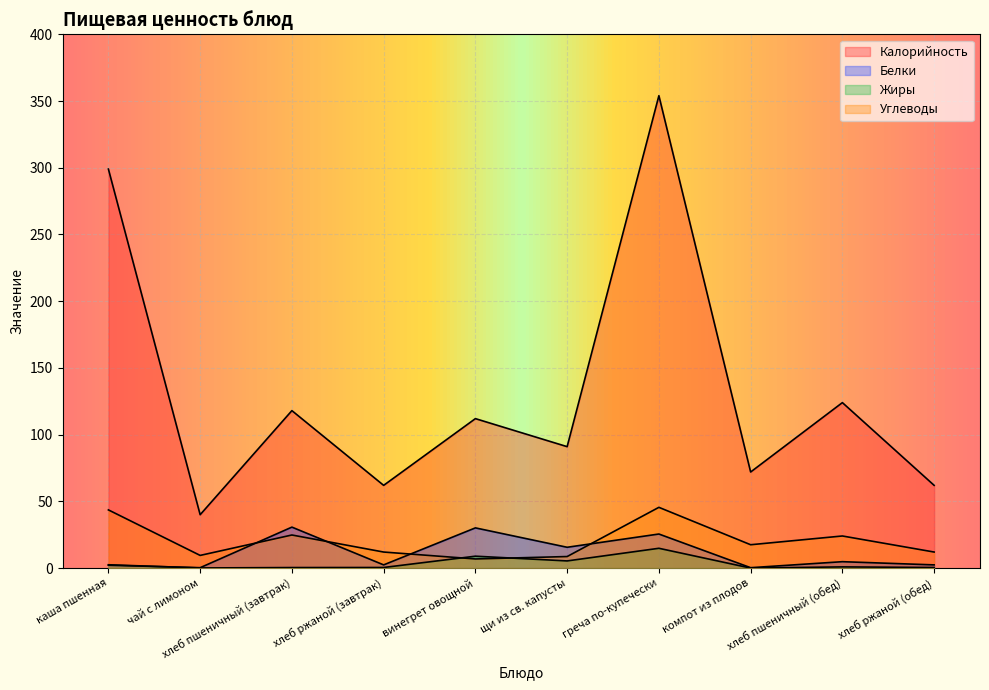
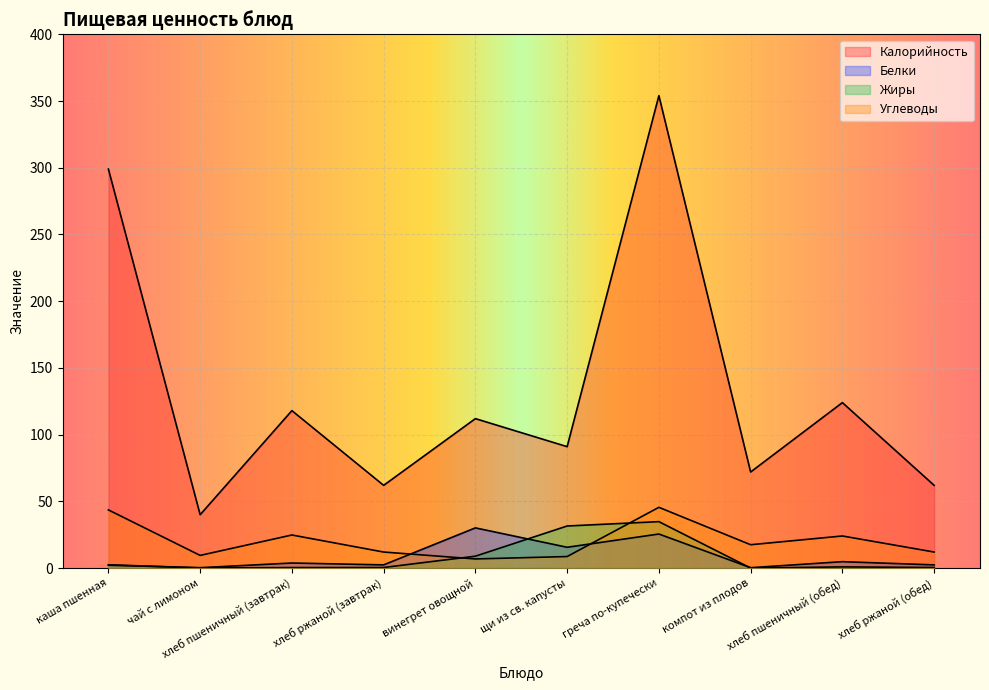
Белки, хлеб пшеничный (завтрак): 31 -> 4
Жиры, щи из св. капусты: 5 -> 32
Жиры, греча по-купечески: 15 -> 35
